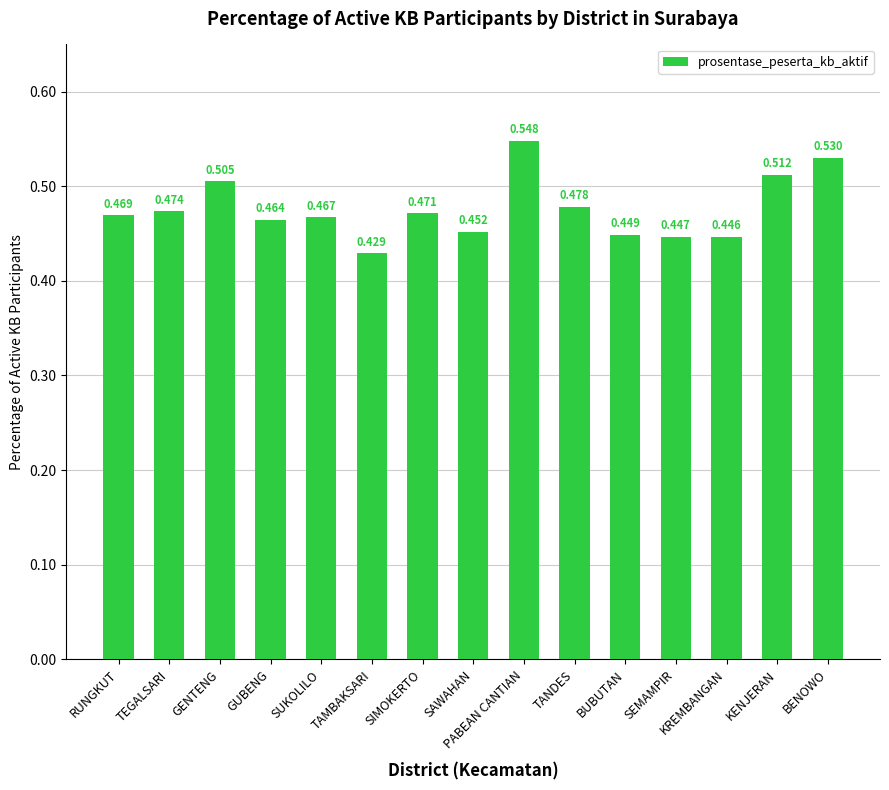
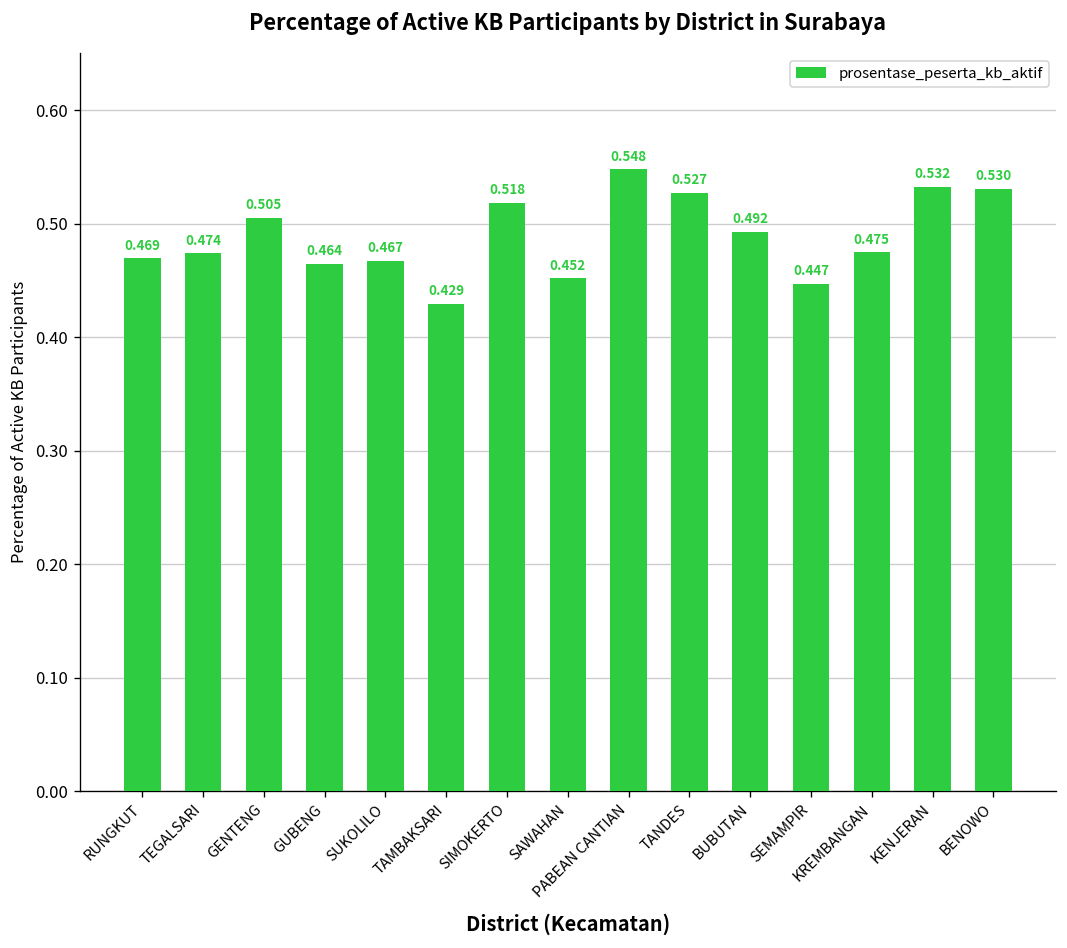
SIMOKERTO: 0.471 -> 0.518
TANDES: 0.478 -> 0.527
BUBUTAN: 0.449 -> 0.492
KREMBANGAN: 0.446 -> 0.475
KENJERAN: 0.512 -> 0.532
